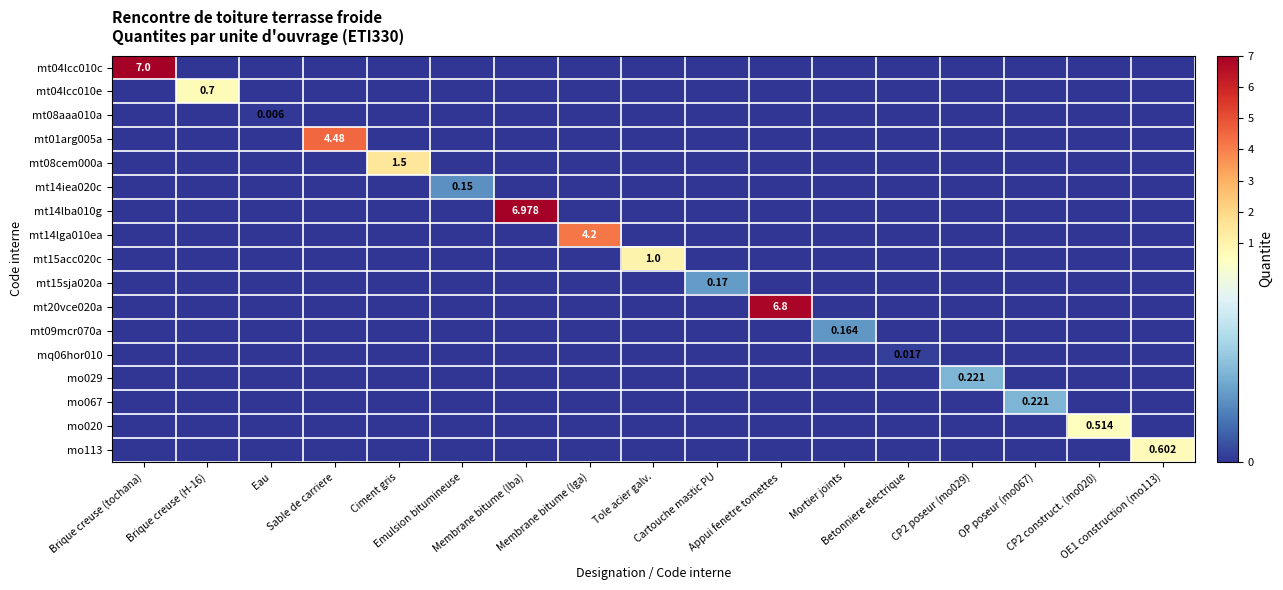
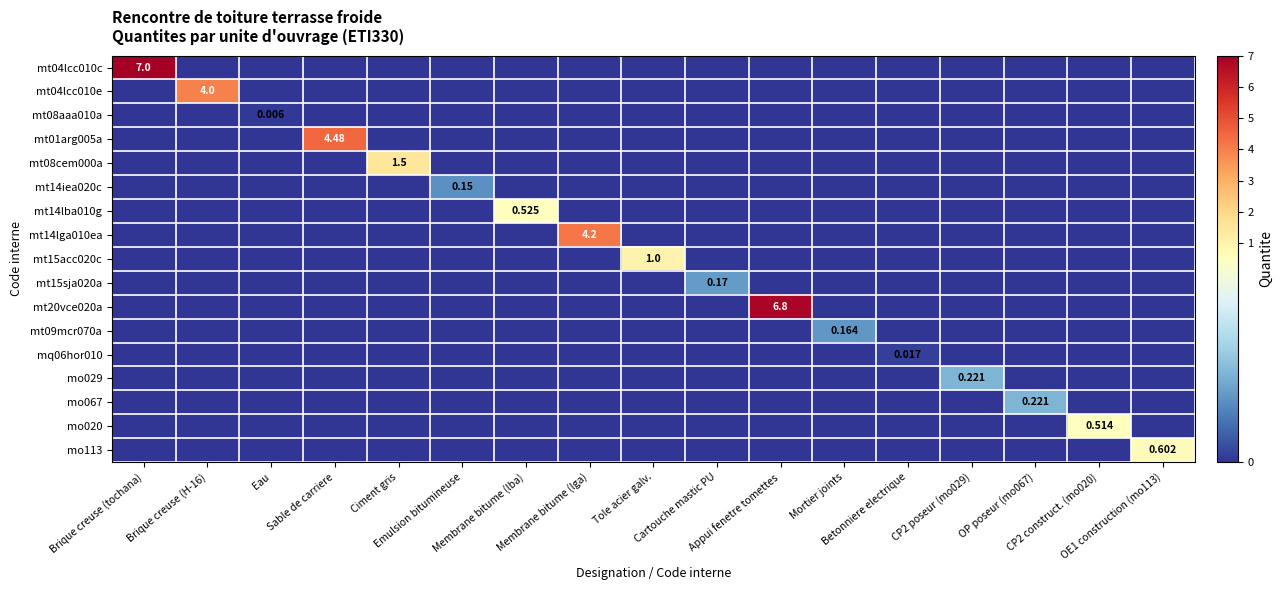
mt04lcc010e, Brique creuse (H-16): 0.7 -> 4.0
mt14lba010g, Membrane bitume (lba): 6.978 -> 0.525
